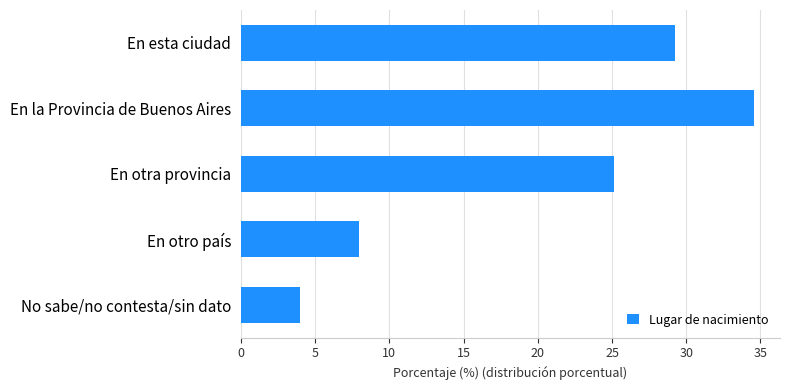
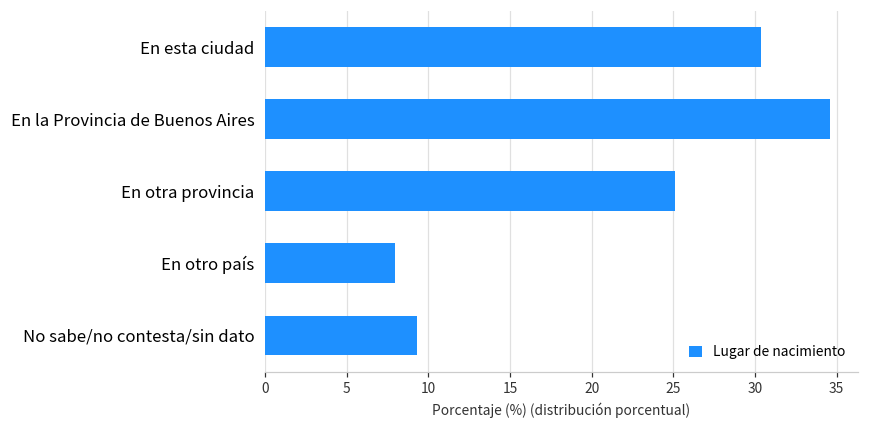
En esta ciudad: 29.2 -> 30.4
No sabe/no contesta/sin dato: 4.0 -> 9.3
